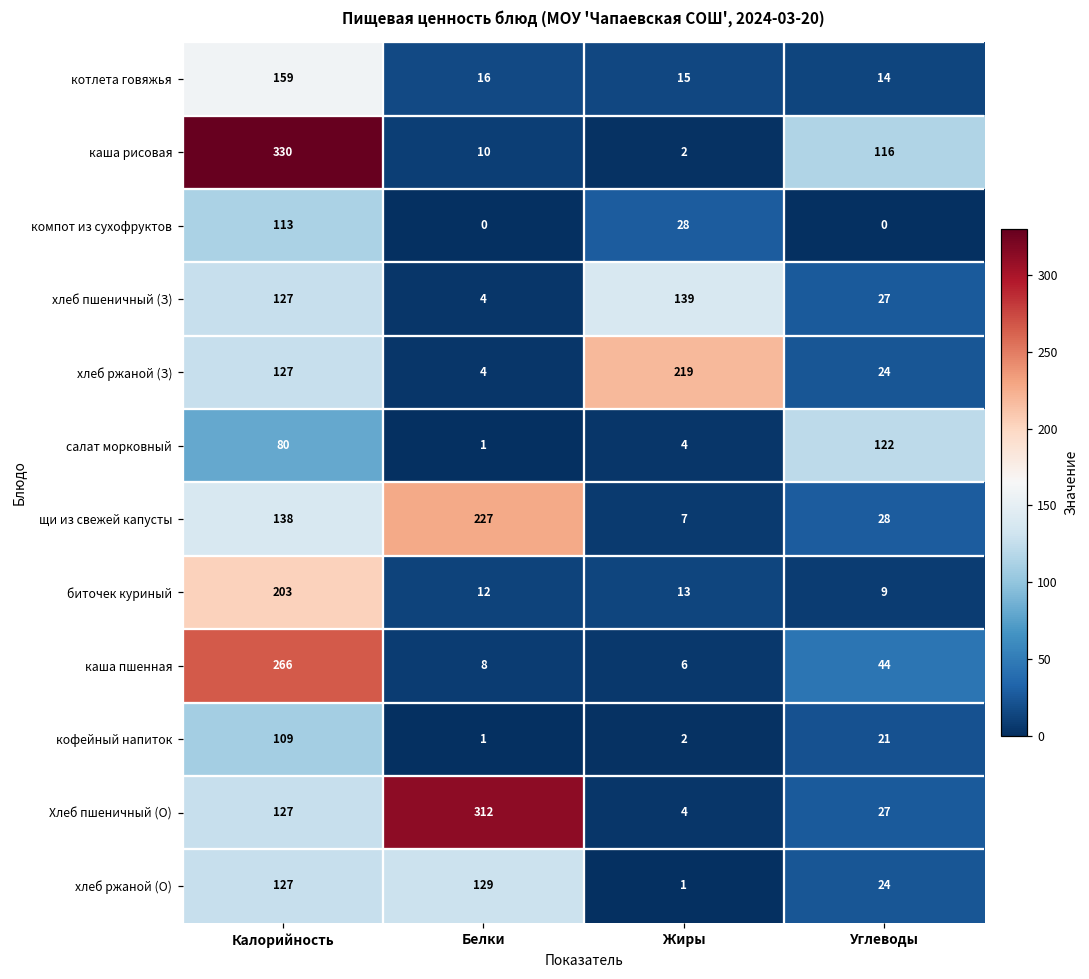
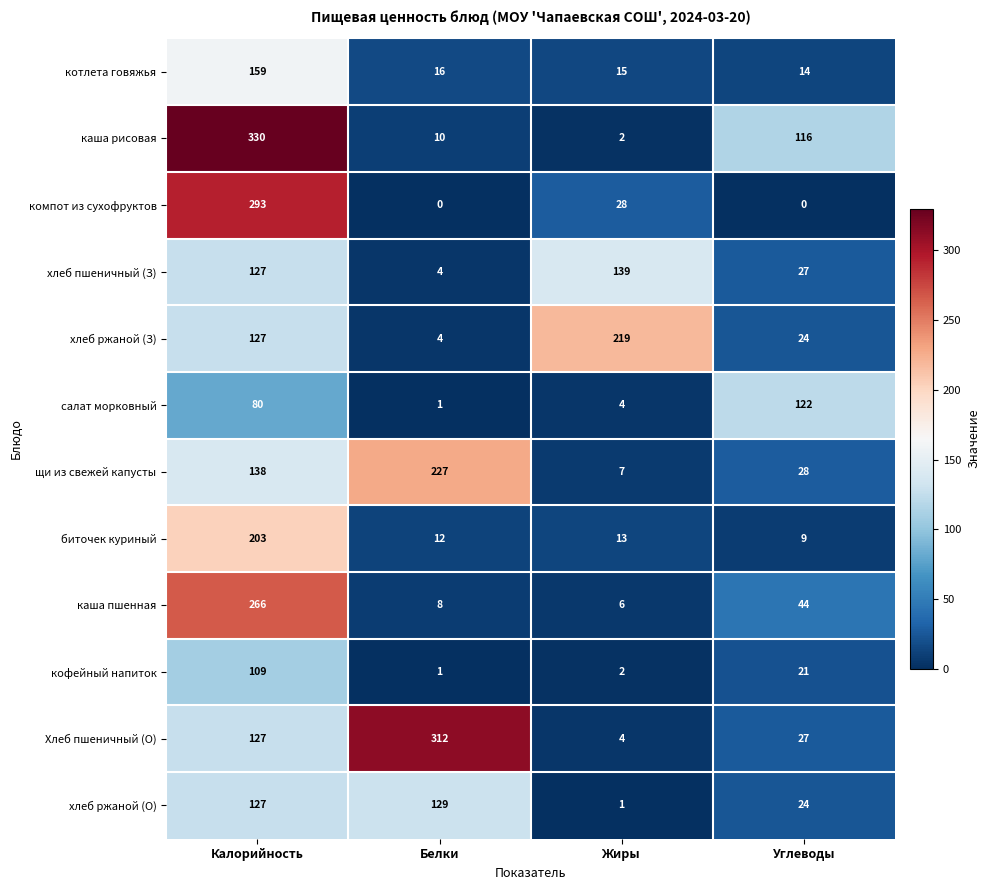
компот из сухофруктов, Калорийность: 113 -> 293
